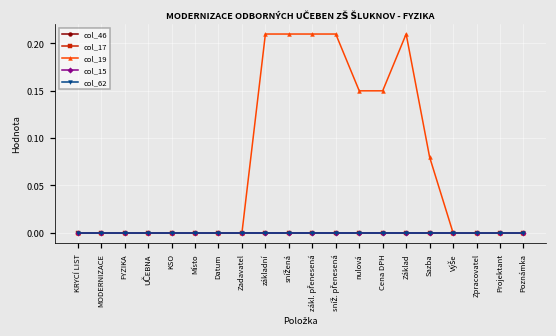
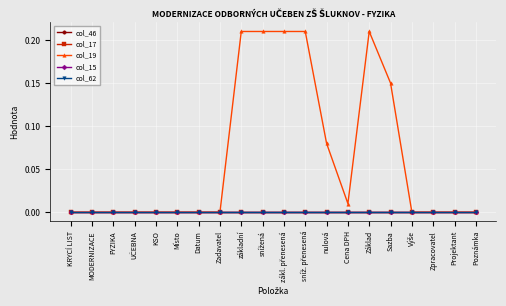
col_19, nulová: 0.15 -> 0.08
col_19, Cena DPH: 0.15 -> 0.01
col_19, Sazba: 0.08 -> 0.15
